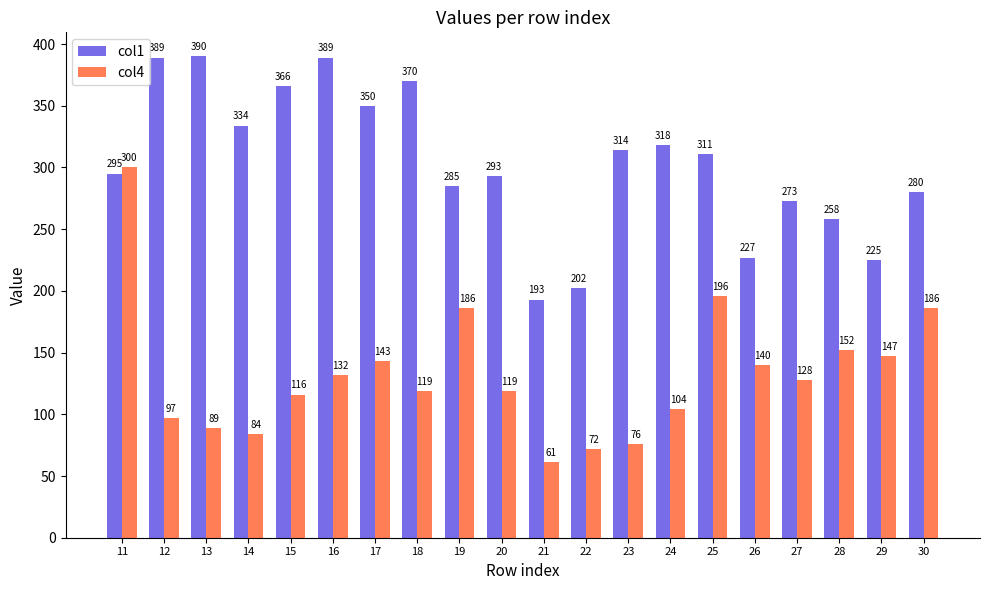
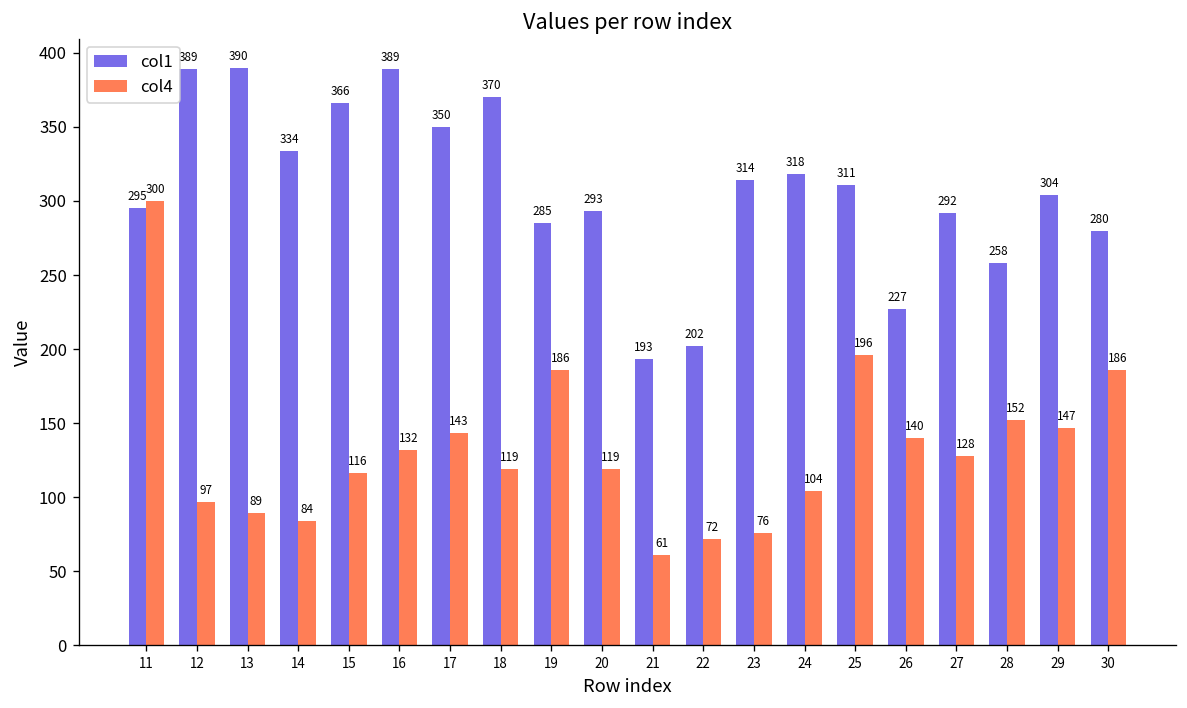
col1, 27: 273 -> 292
col1, 29: 225 -> 304
